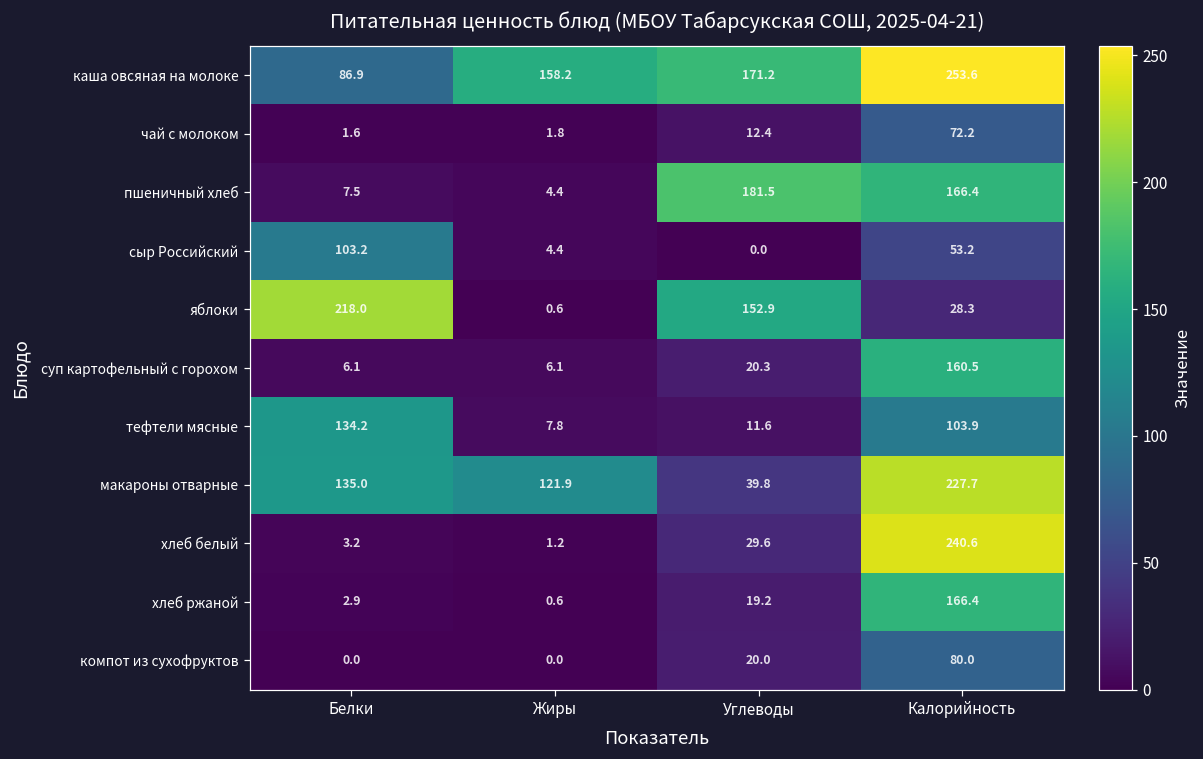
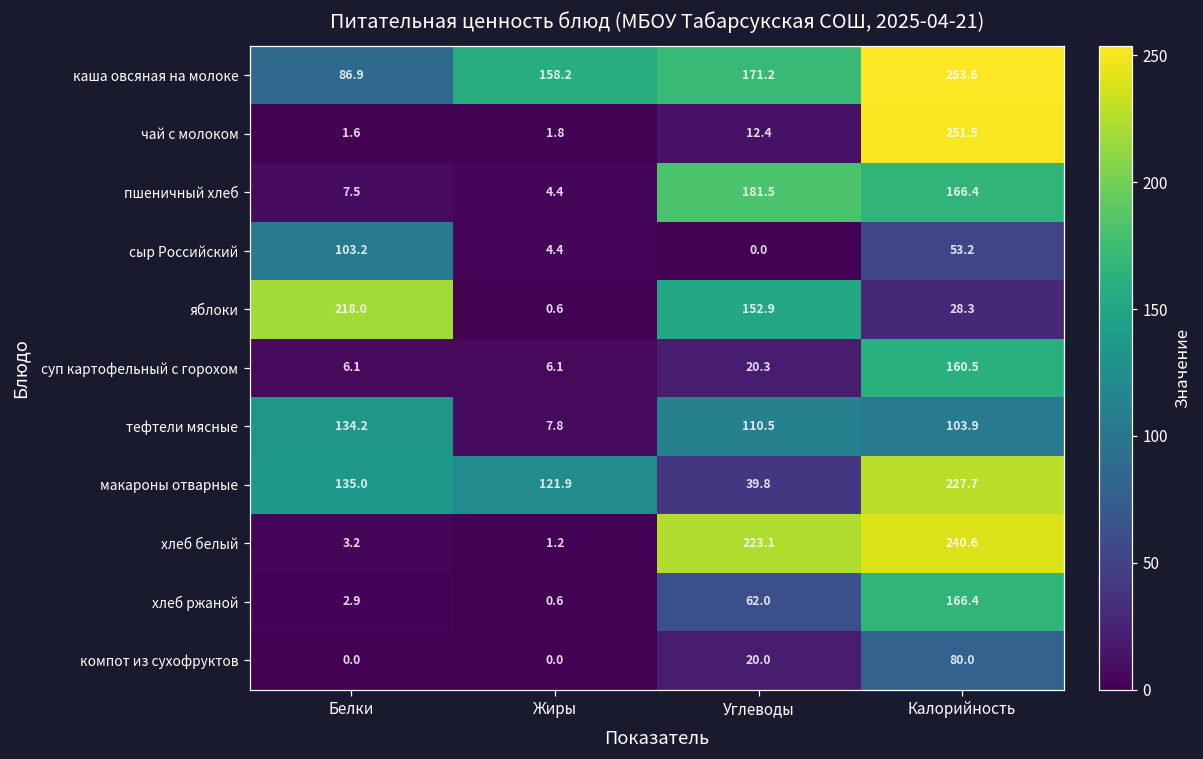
чай с молоком, Калорийность: 72.2 -> 251.5
тефтели мясные, Углеводы: 11.6 -> 110.5
хлеб белый, Углеводы: 29.6 -> 223.1
хлеб ржаной, Углеводы: 19.2 -> 62.0
